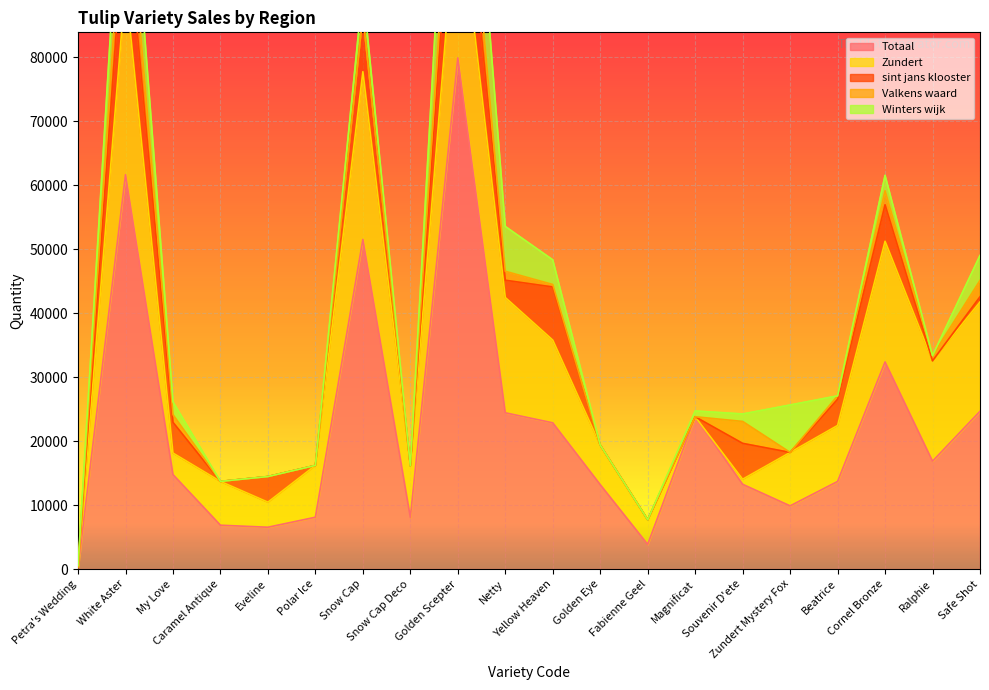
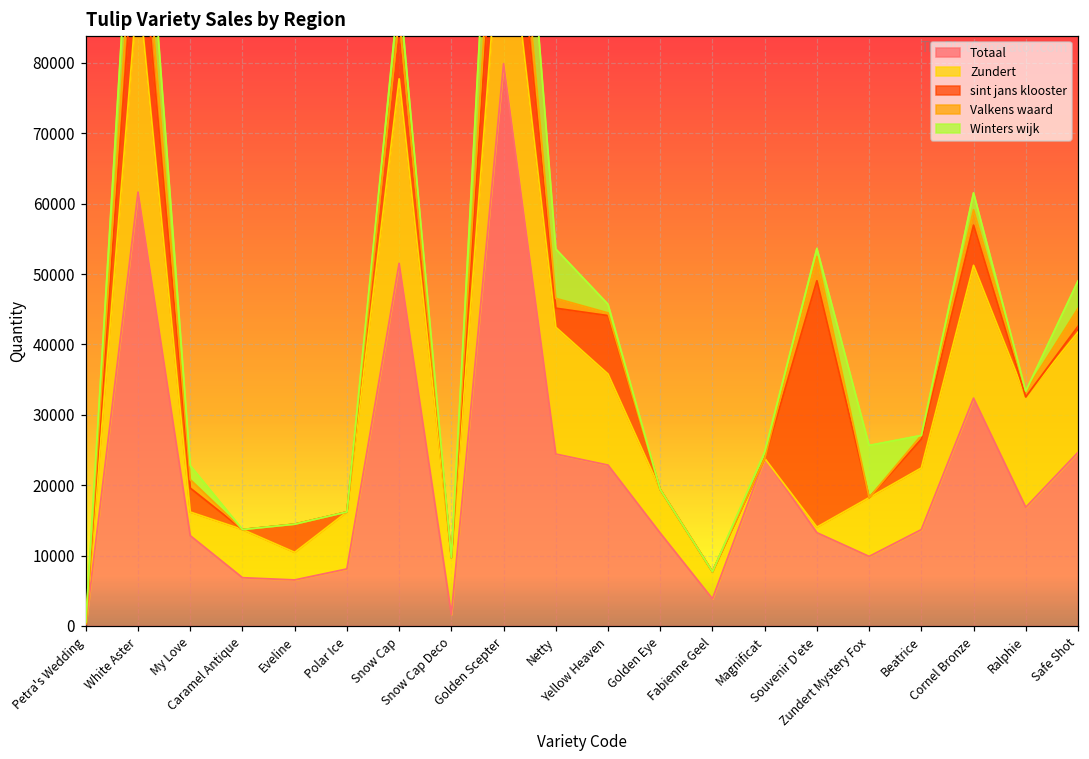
Totaal, My Love: 15000 -> 13000
sint jans klooster, My Love: 5000 -> 3000
Totaal, Snow Cap Deco: 8000 -> 2000
Winters wijk, Yellow Heaven: 4000 -> 1000
sint jans klooster, Souvenir D'ete: 6000 -> 35000
